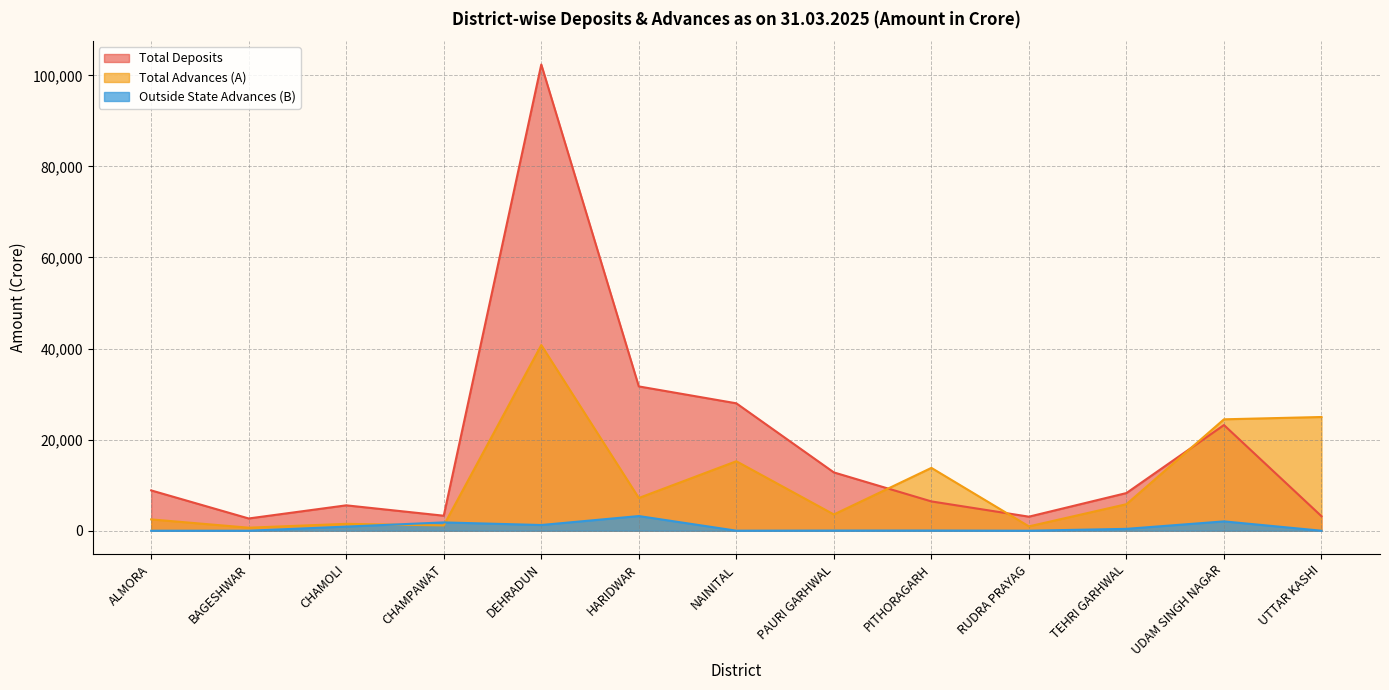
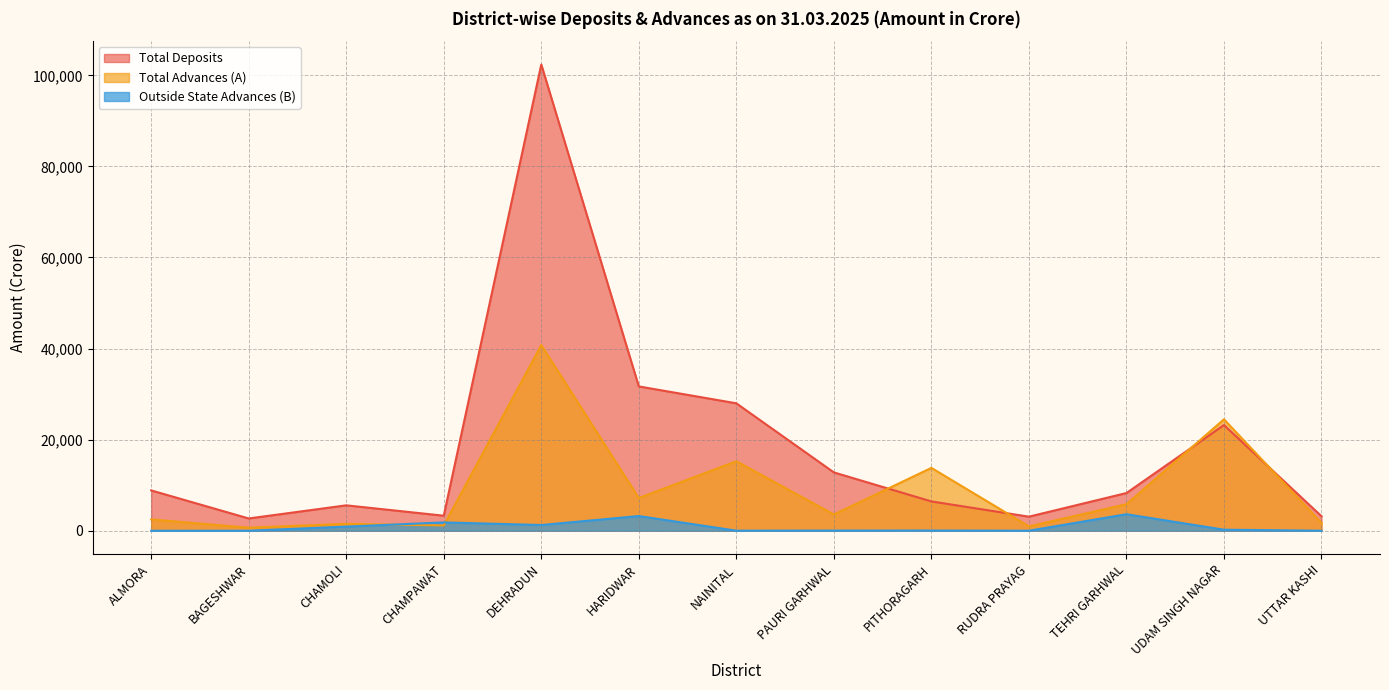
Outside State Advances (B), TEHRI GARHWAL: 0 -> 4,000
Outside State Advances (B), UDAM SINGH NAGAR: 2,000 -> 0
Total Advances (A), UTTAR KASHI: 25,000 -> 2,000
